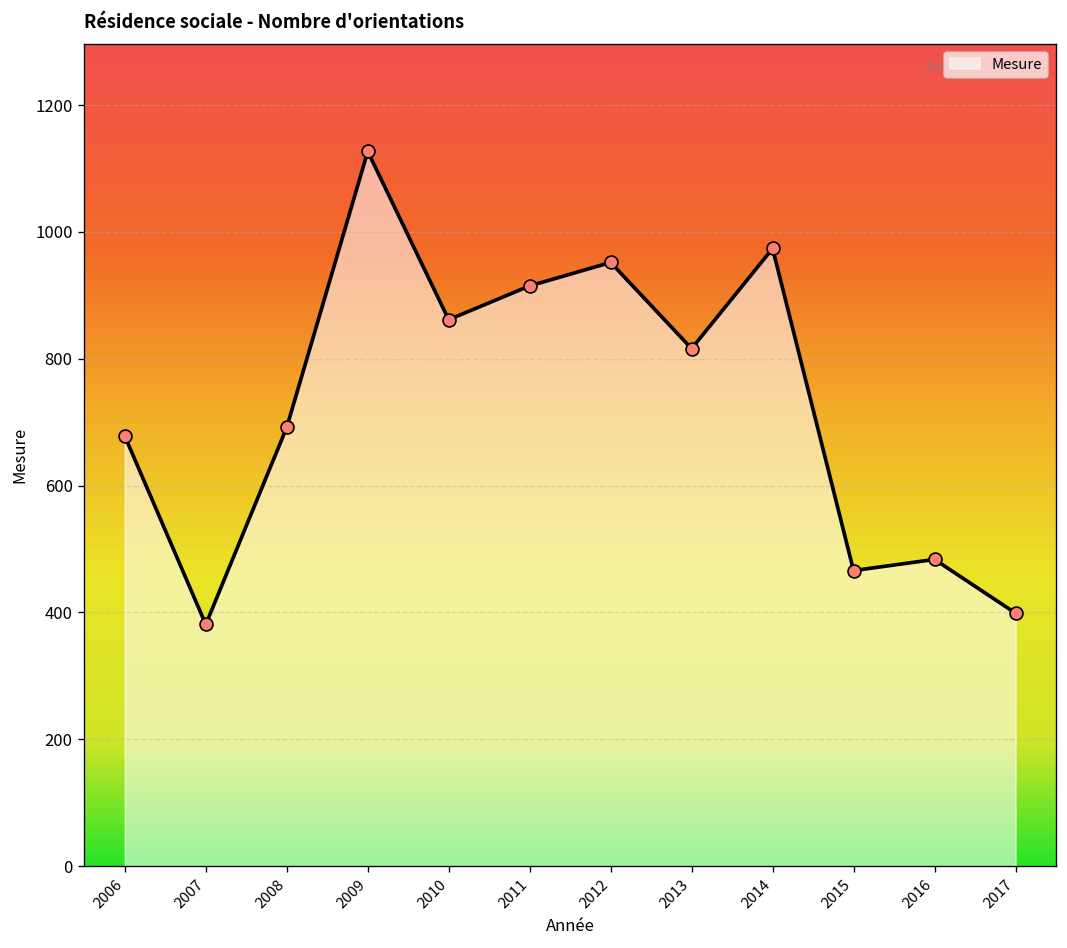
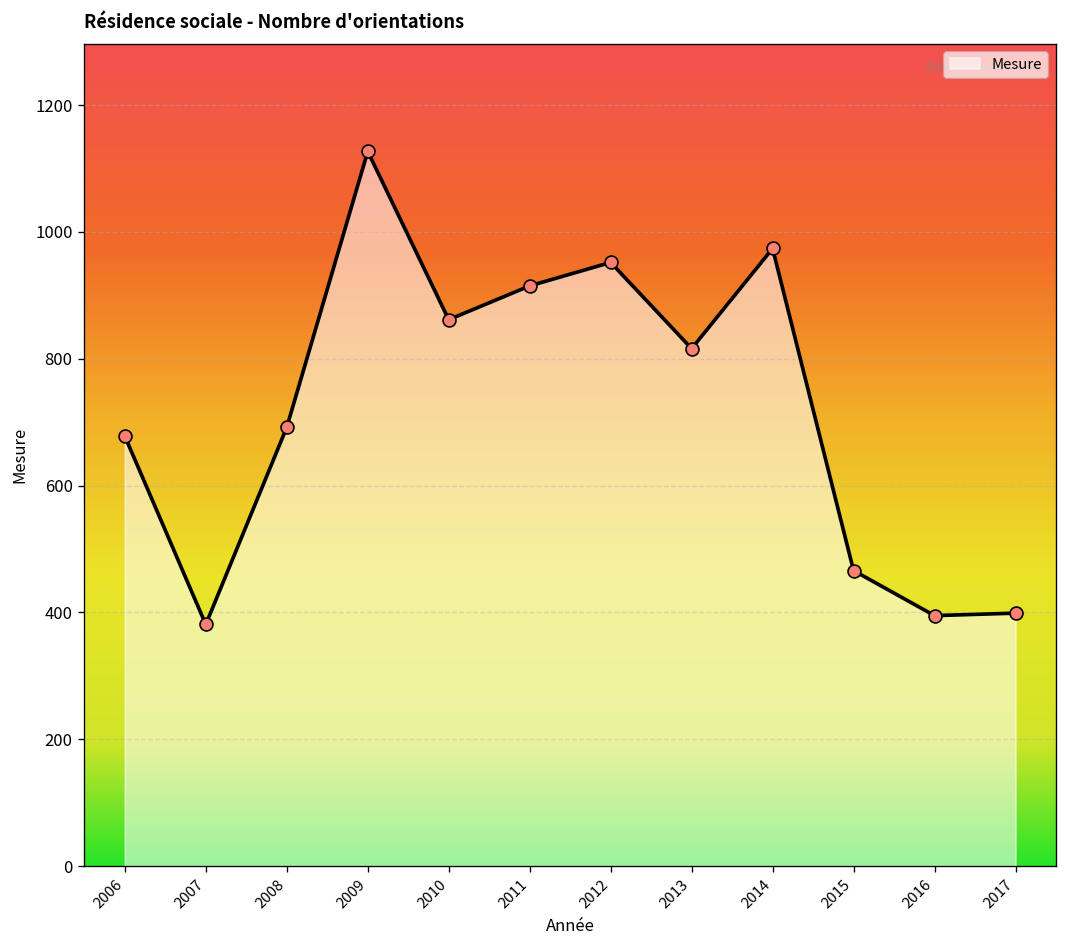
2016: 480 -> 400
